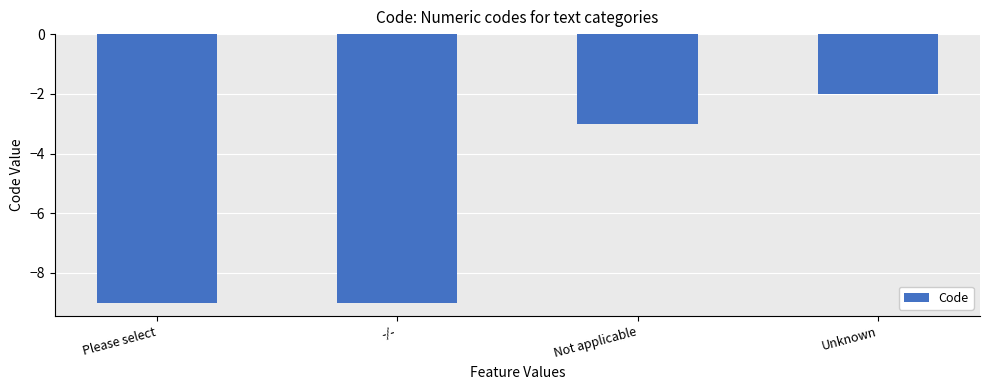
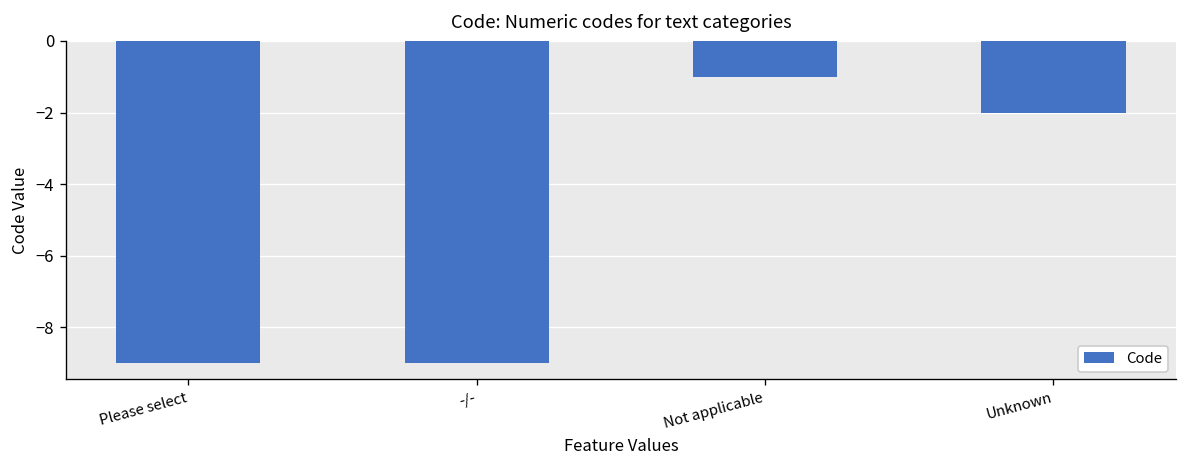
Not applicable: -3 -> -1
